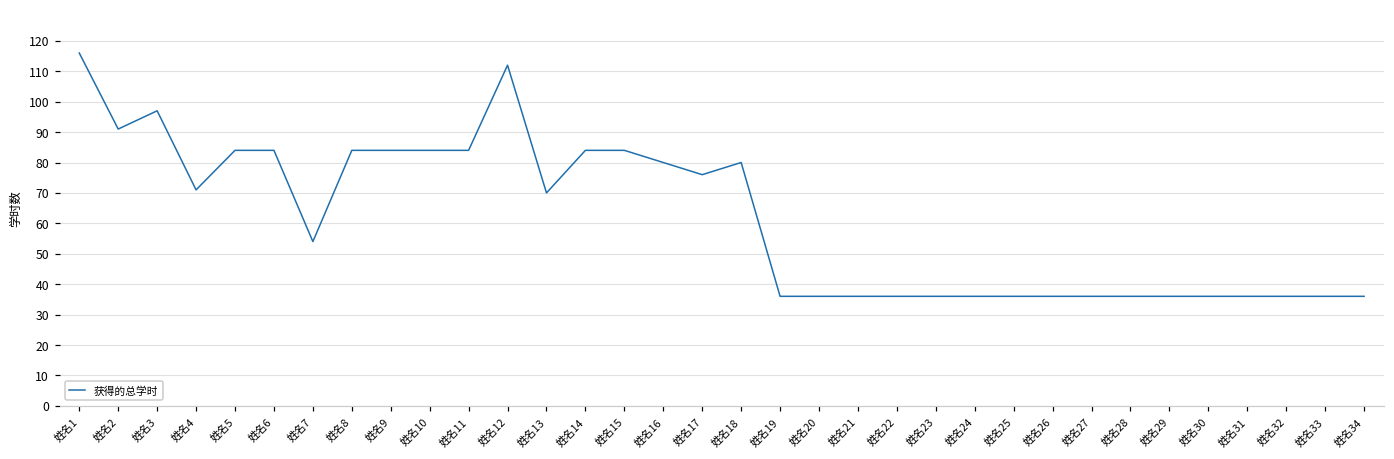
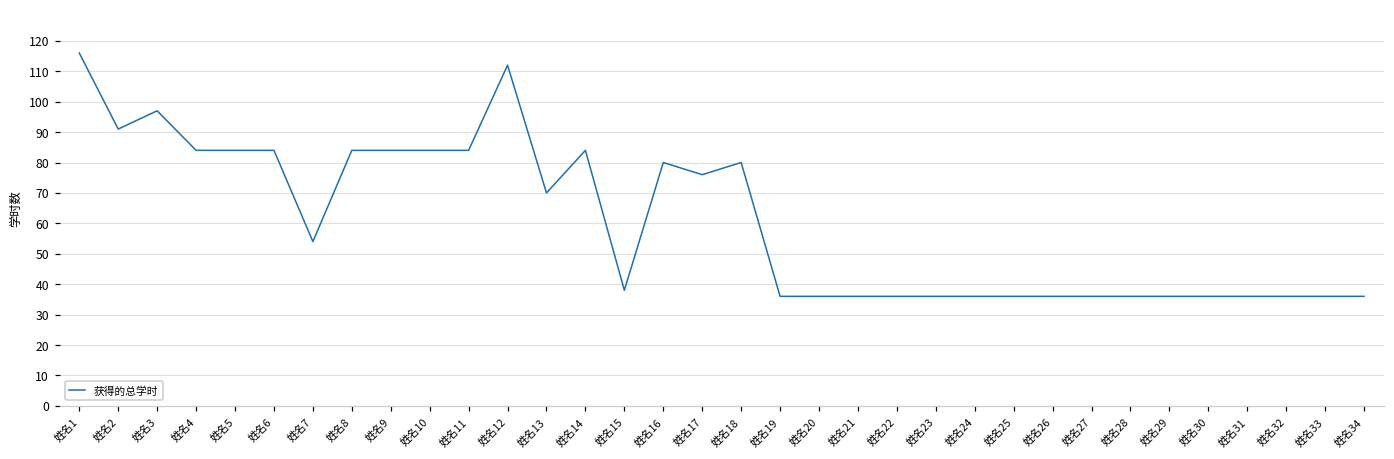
姓名4: 71 -> 84
姓名15: 84 -> 38
